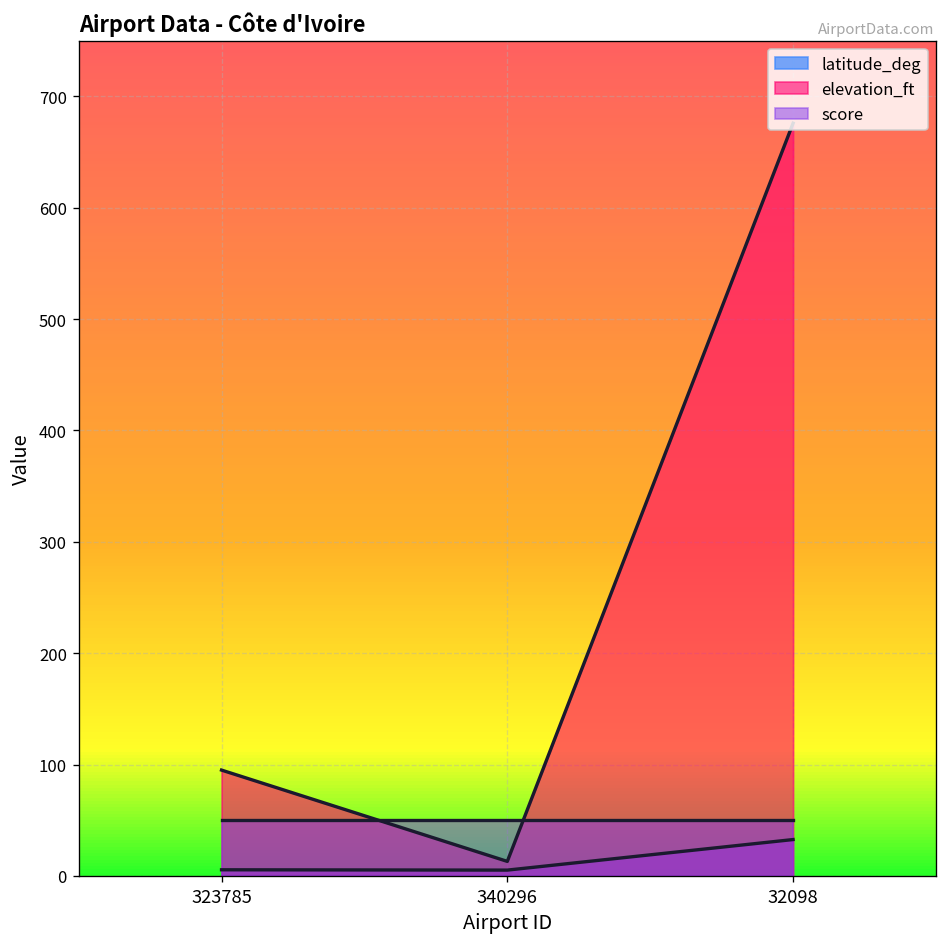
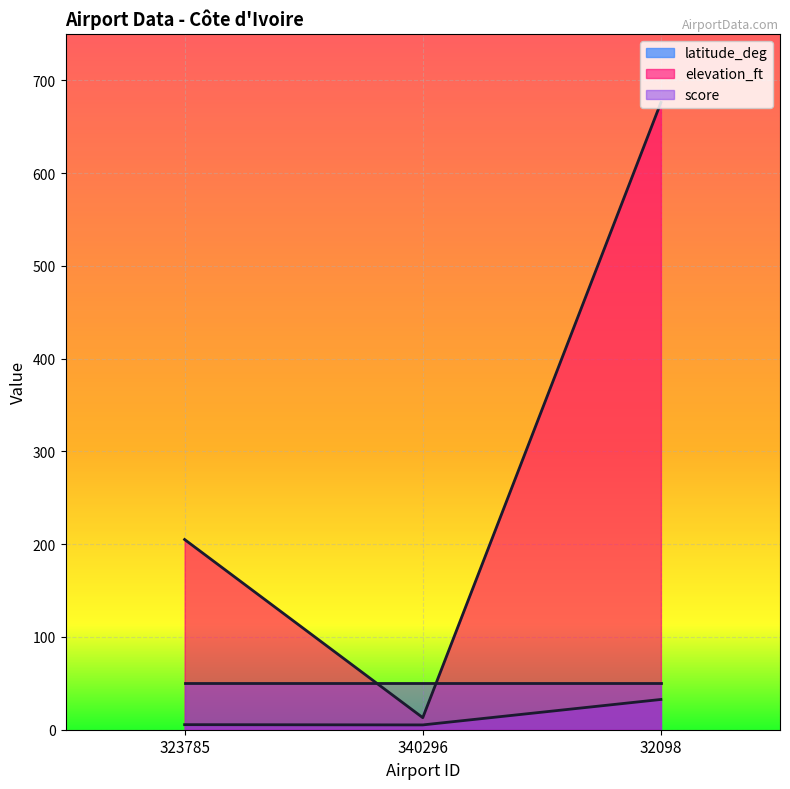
elevation_ft, 323785: 100 -> 210
